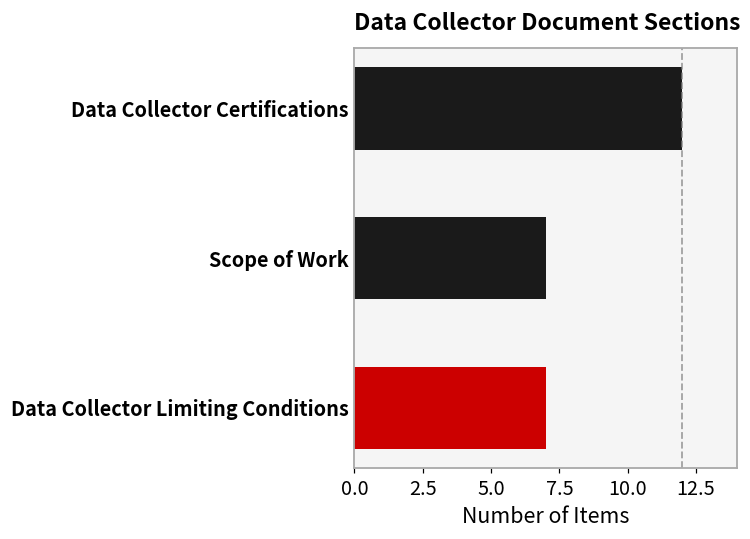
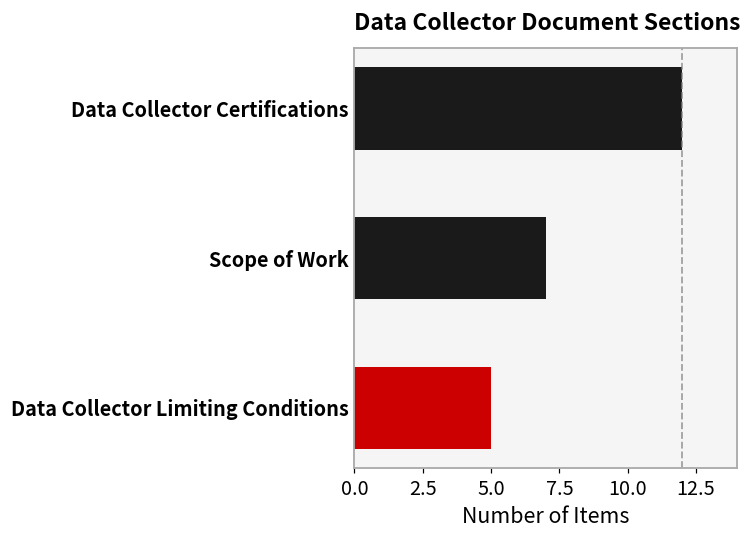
Data Collector Limiting Conditions: 7 -> 5
